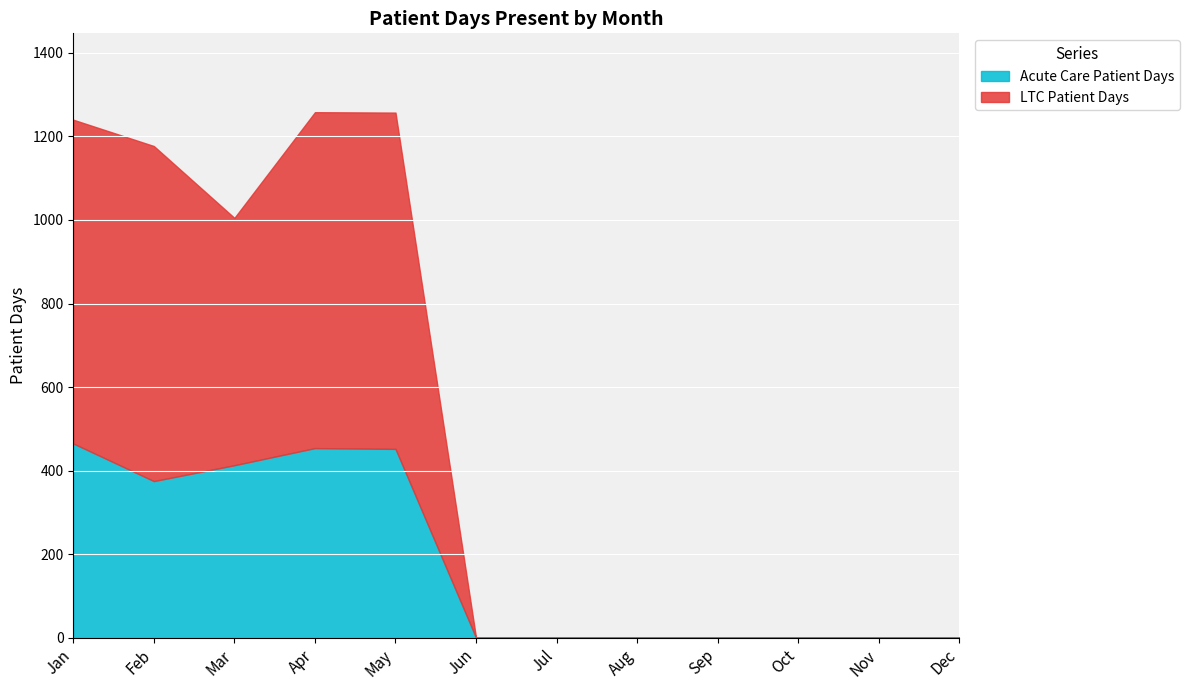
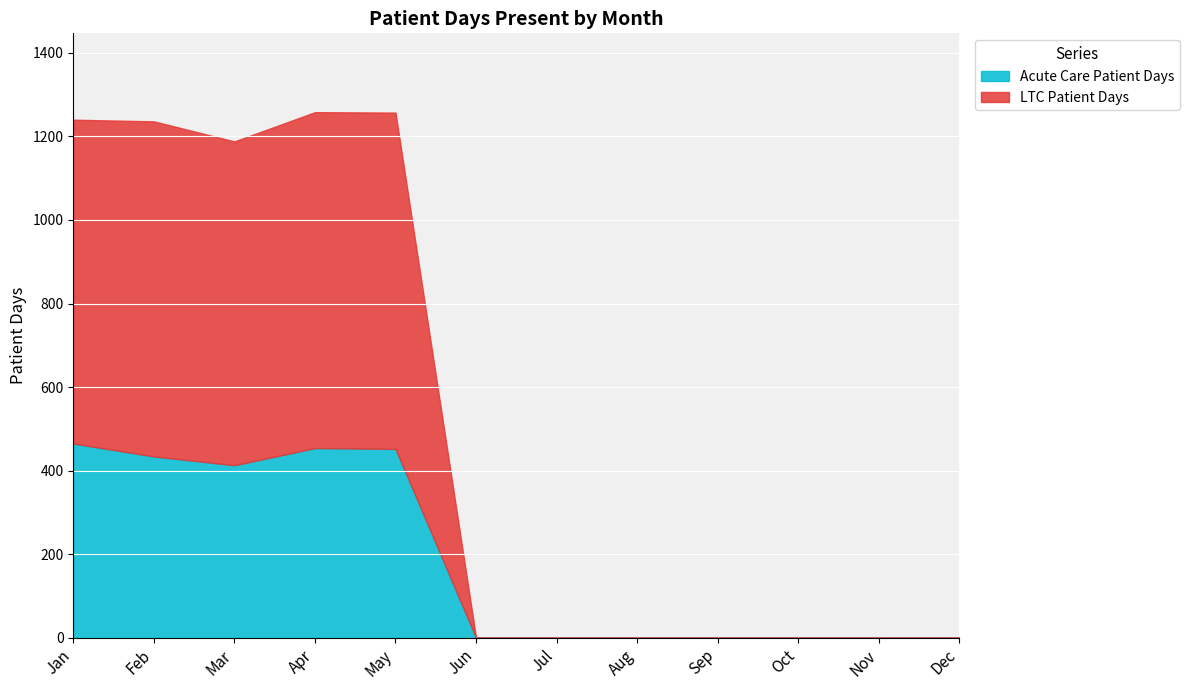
Acute Care Patient Days, Feb: 380 -> 430
LTC Patient Days, Mar: 590 -> 780
